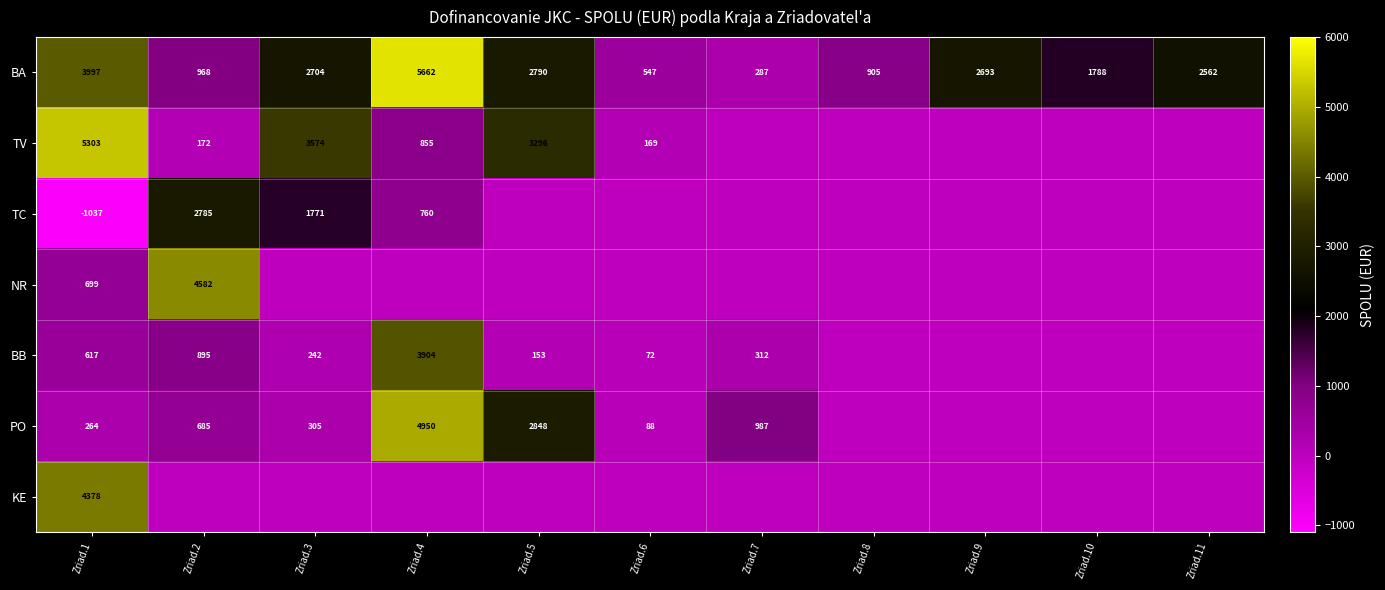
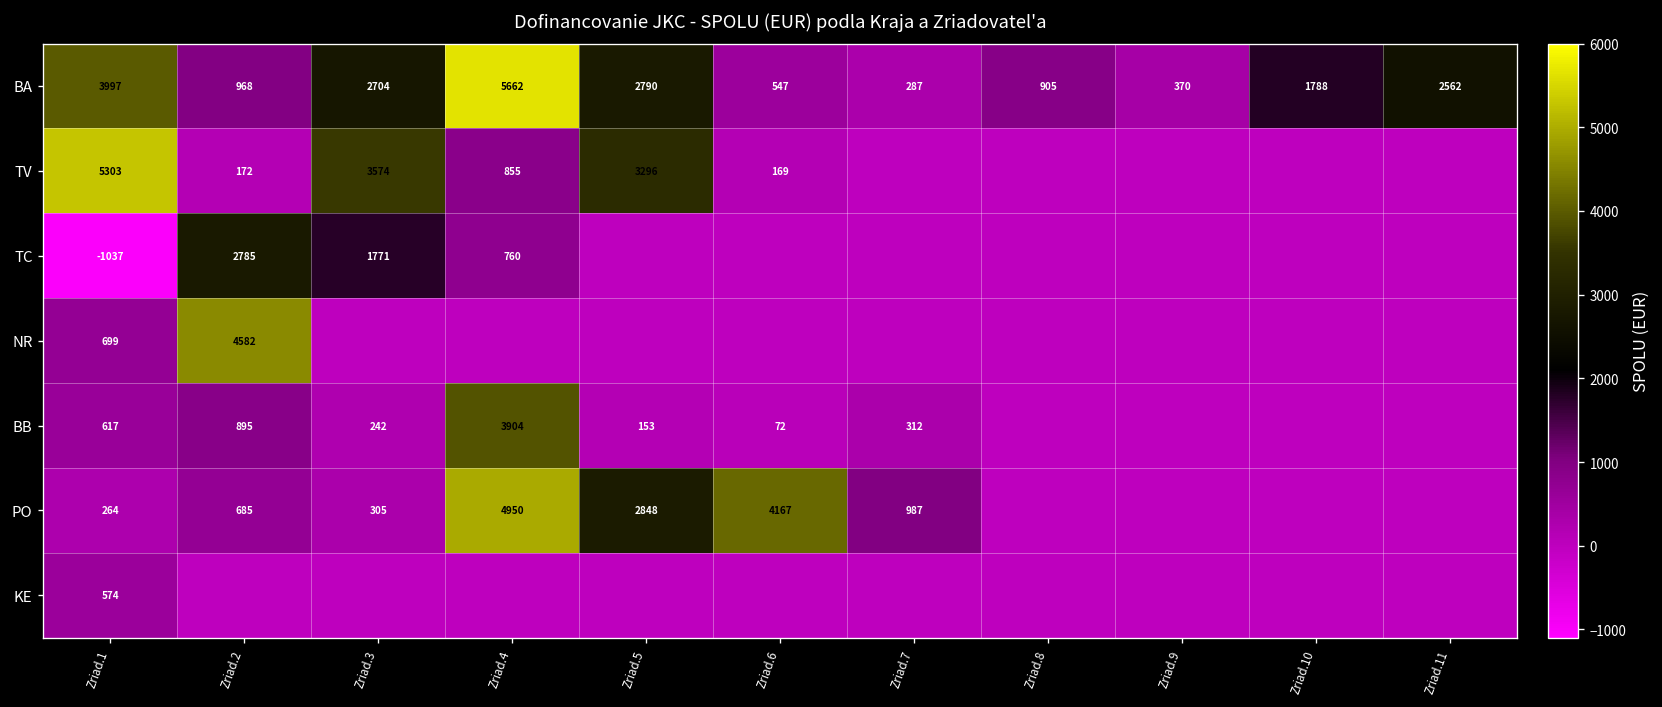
BA, Zriad.9: 2693 -> 370
PO, Zriad.6: 88 -> 4167
KE, Zriad.1: 4378 -> 574
